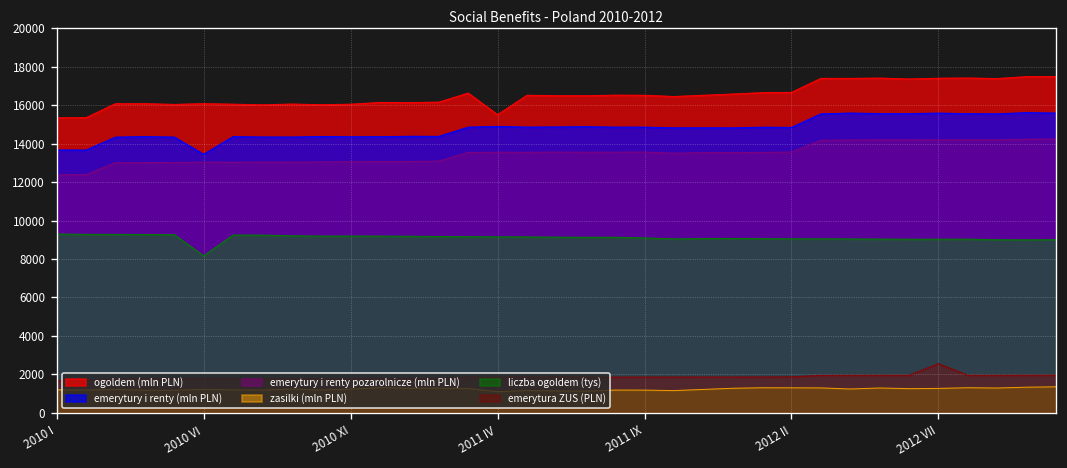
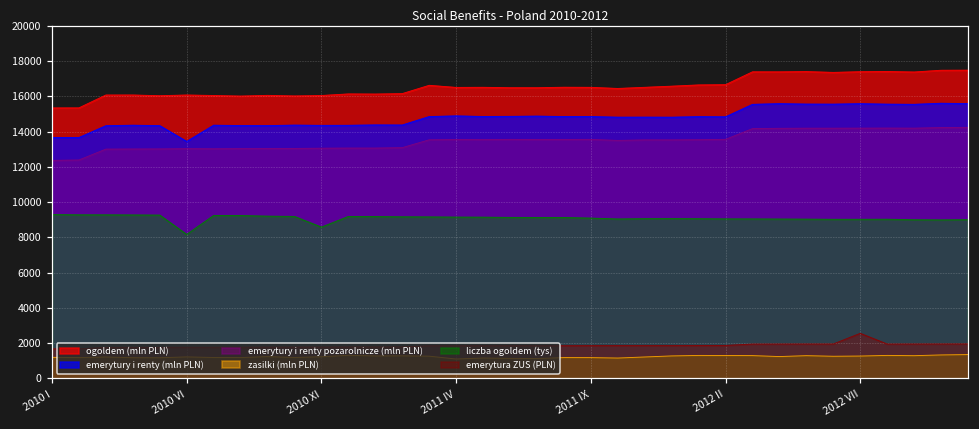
liczba ogoldem (tys), 2010 XI: 9200 -> 8600
ogoldem (mln PLN), 2011 IV: 15500 -> 16500
